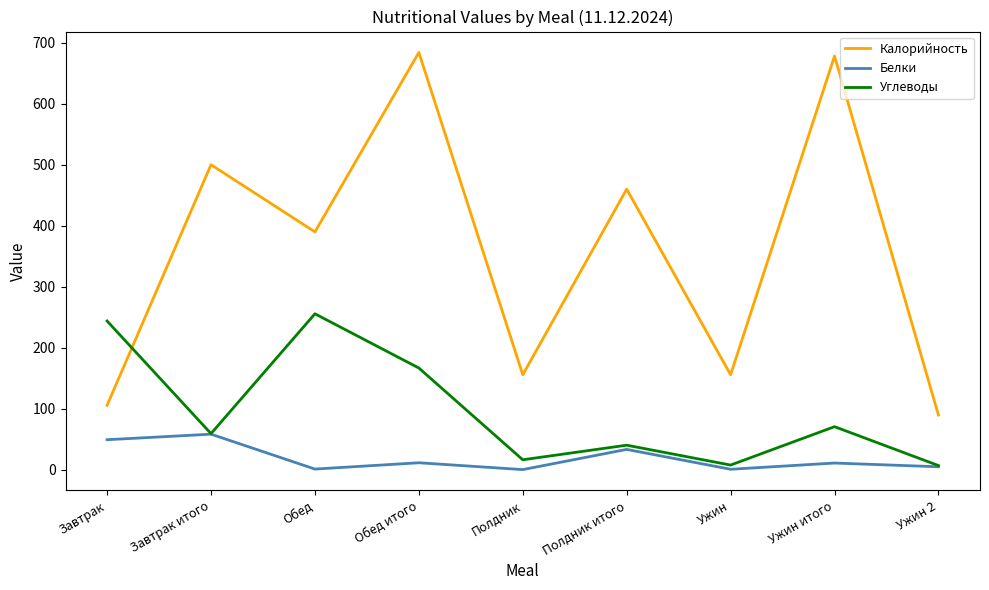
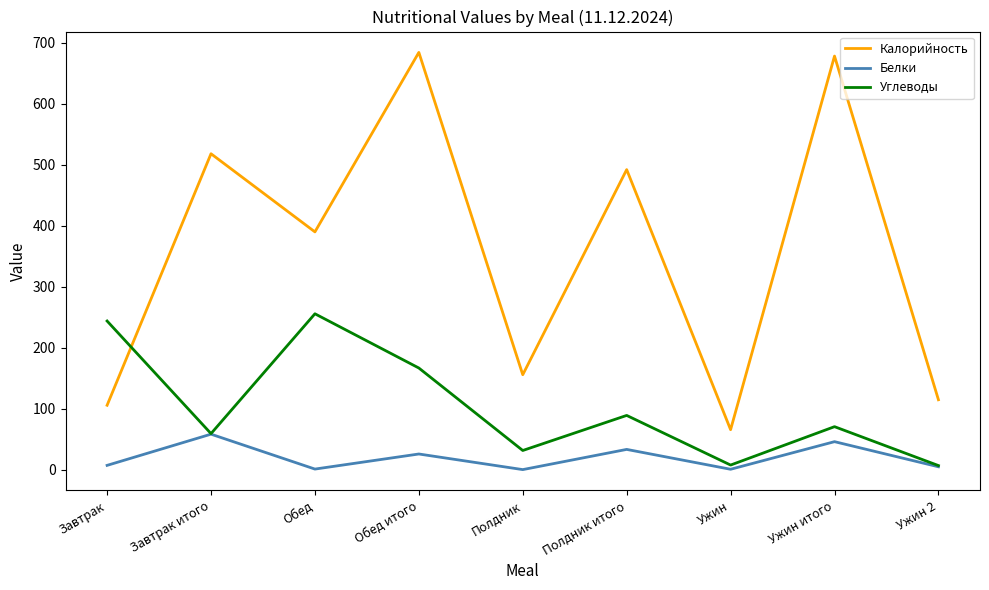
Белки, Завтрак: 50 -> 10
Калорийность, Завтрак итого: 500 -> 520
Белки, Обед итого: 10 -> 30
Углеводы, Полдник: 20 -> 30
Калорийность, Полдник итого: 460 -> 490
Углеводы, Полдник итого: 40 -> 90
Калорийность, Ужин: 160 -> 70
Белки, Ужин итого: 10 -> 50
Калорийность, Ужин 2: 90 -> 120
